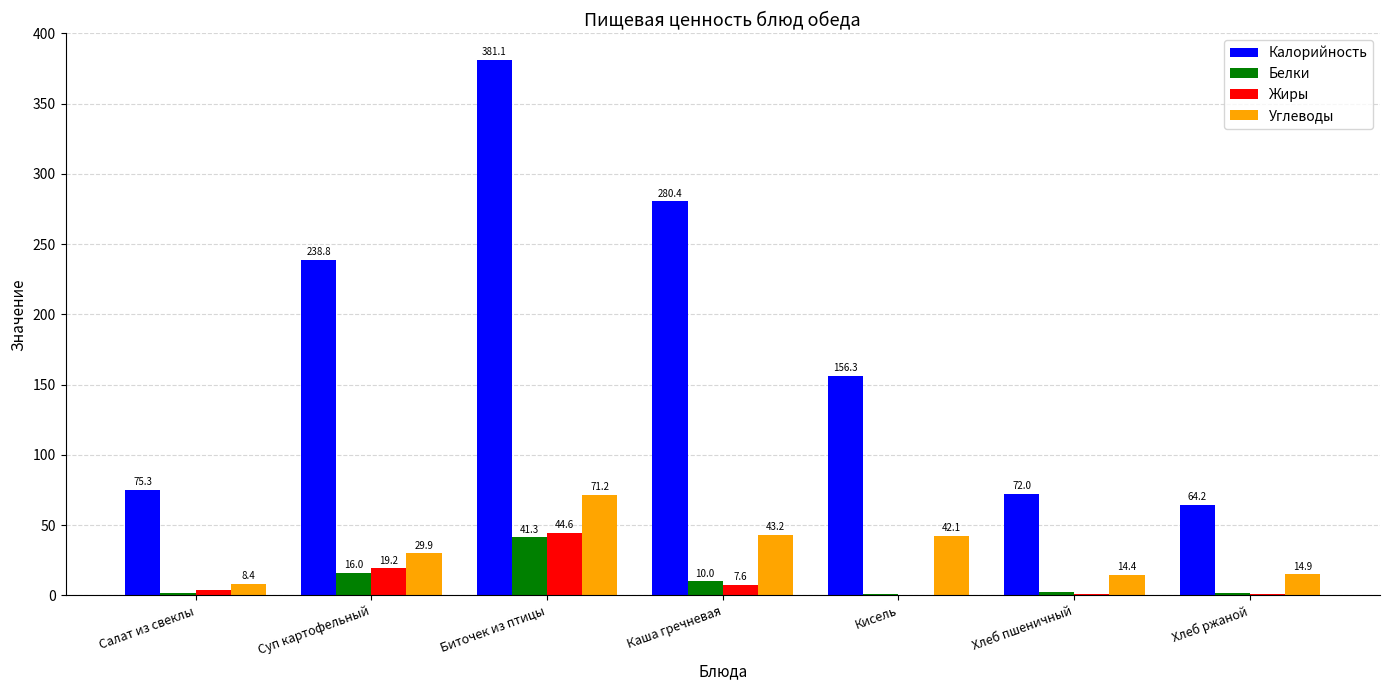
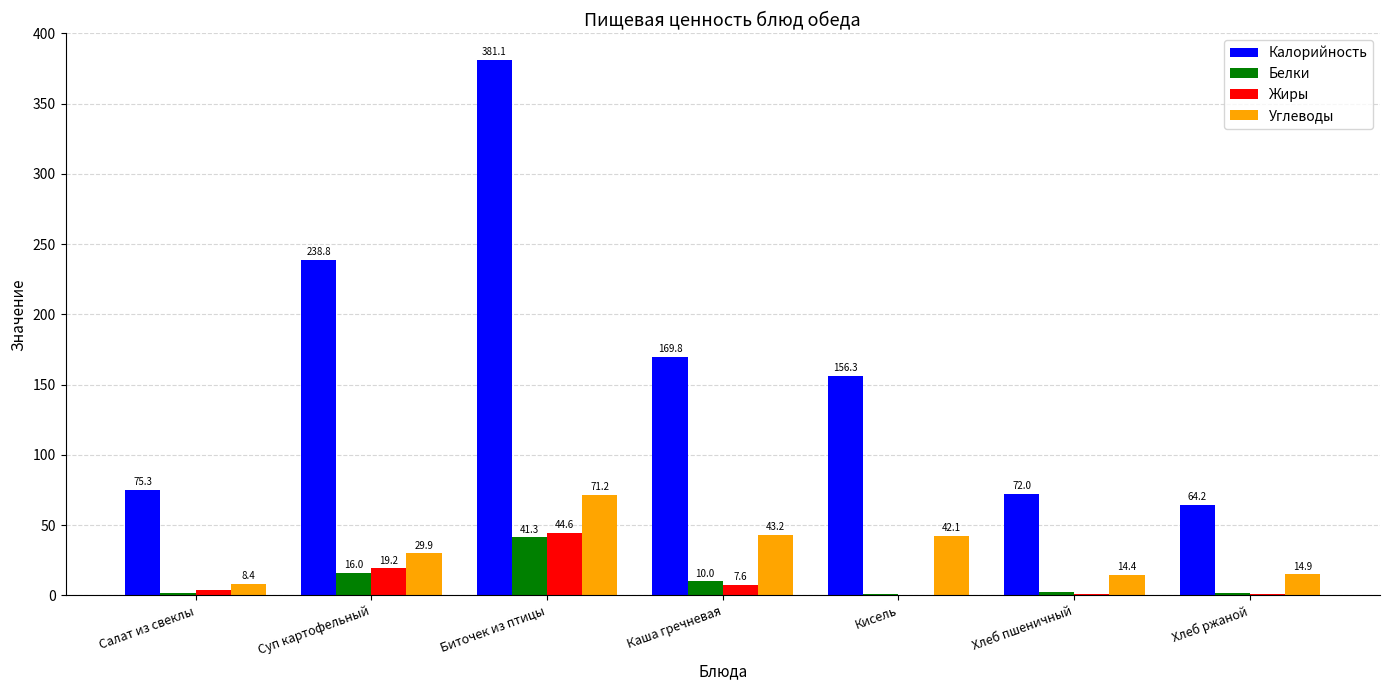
Калорийность, Каша гречневая: 280.4 -> 169.8
